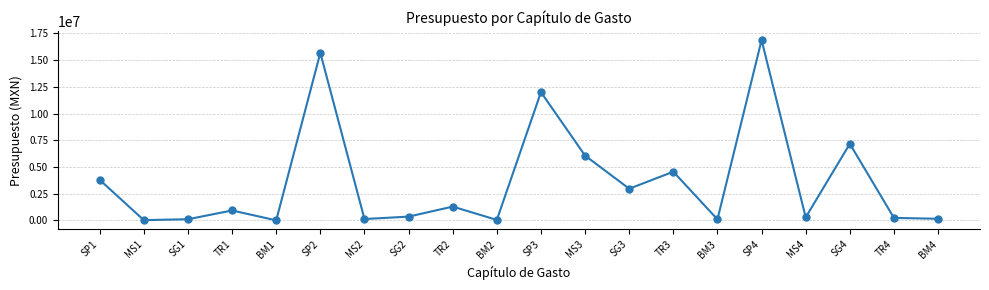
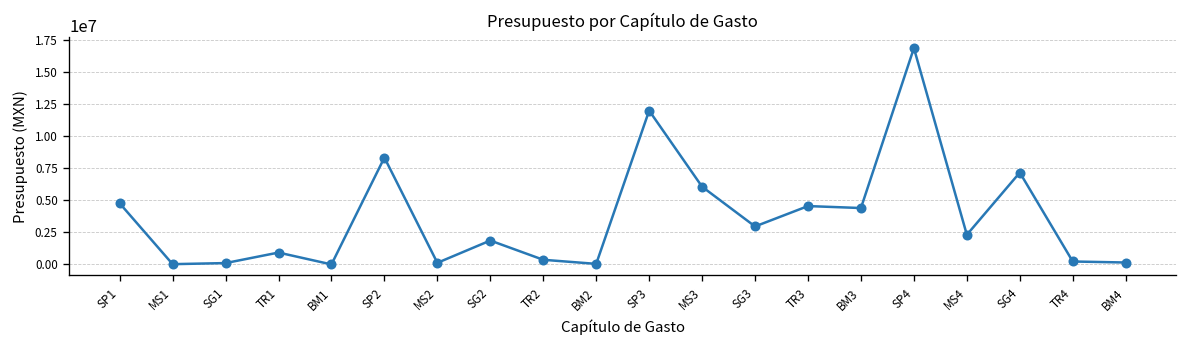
SP1: 3800000 -> 4800000
SP2: 15700000 -> 8300000
SG2: 300000 -> 1900000
TR2: 1300000 -> 400000
BM3: 100000 -> 4400000
MS4: 300000 -> 2300000
